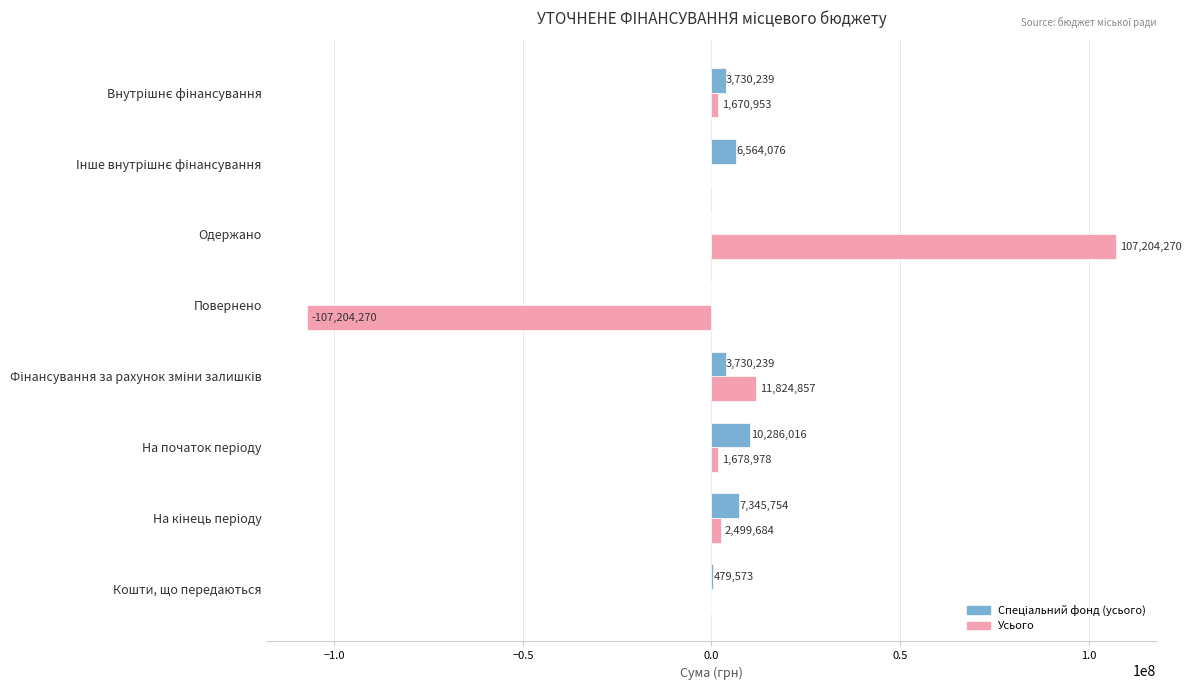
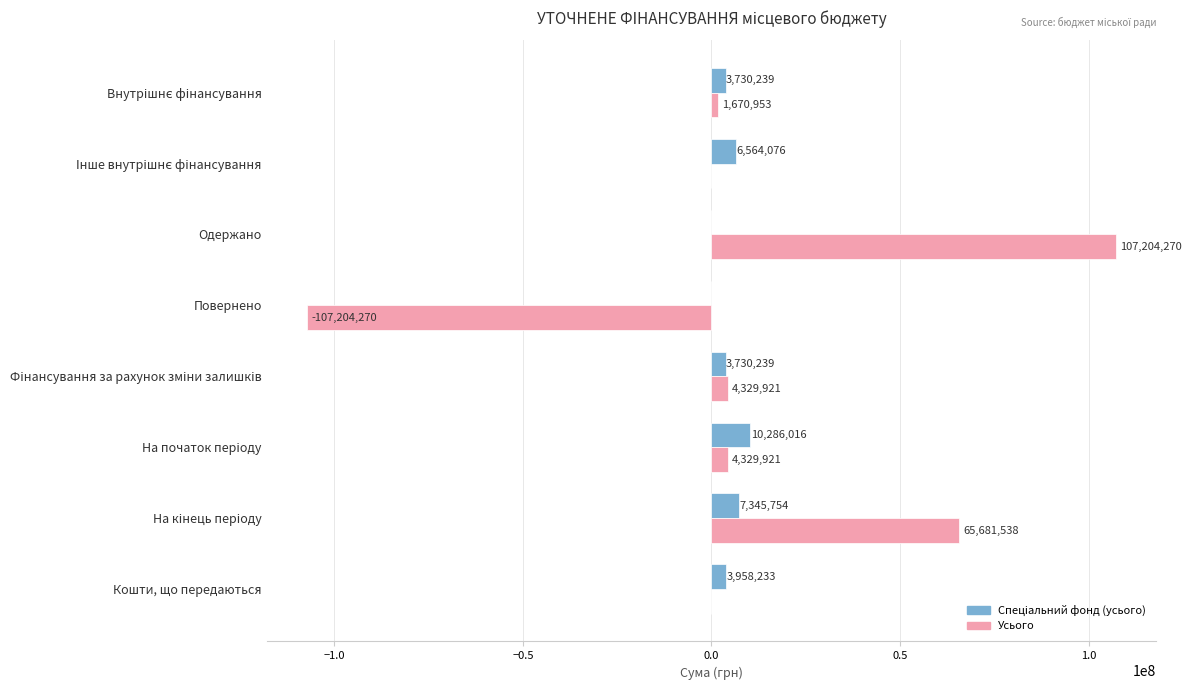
Усього, Фінансування за рахунок зміни залишків: 11,824,857 -> 4,329,921
Усього, На початок періоду: 1,678,978 -> 4,329,921
Усього, На кінець періоду: 2,499,684 -> 65,681,538
Спеціальний фонд (усього), Кошти, що передаються: 479,573 -> 3,958,233
